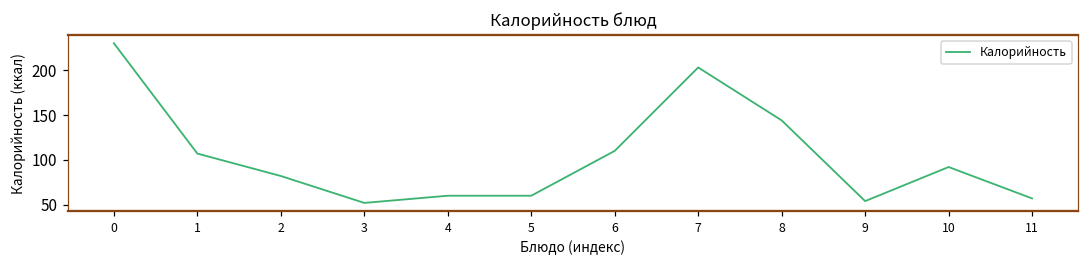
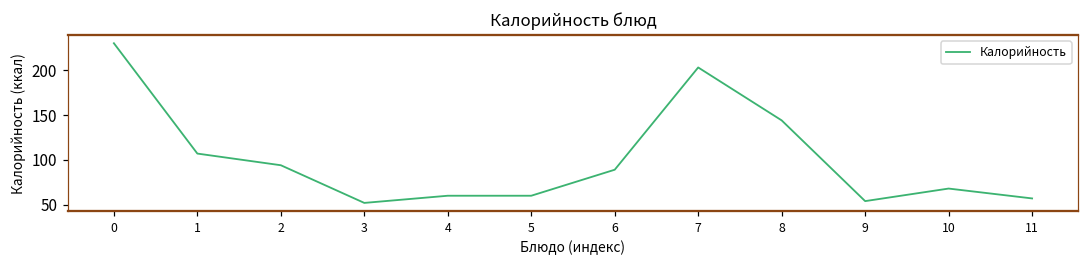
2: 80 -> 90
6: 110 -> 90
10: 90 -> 70
